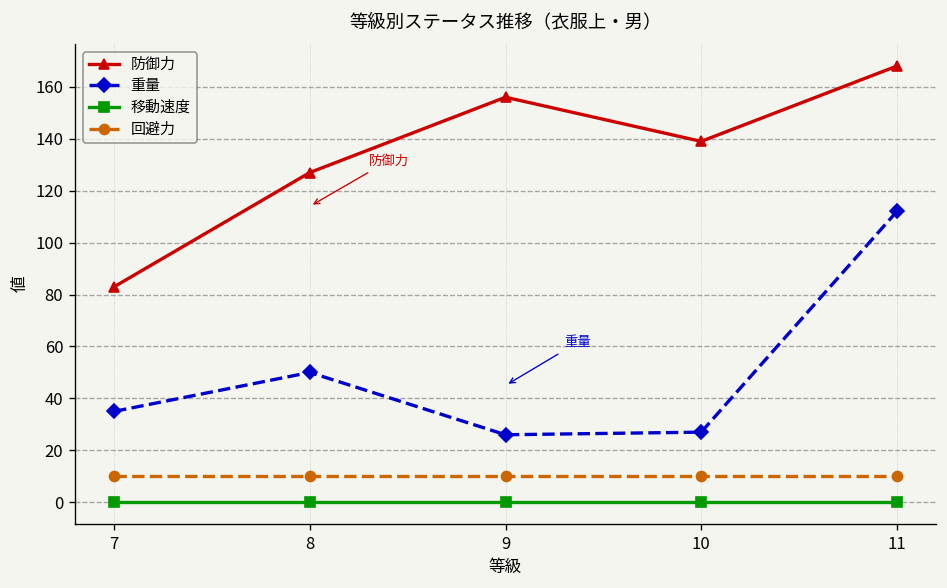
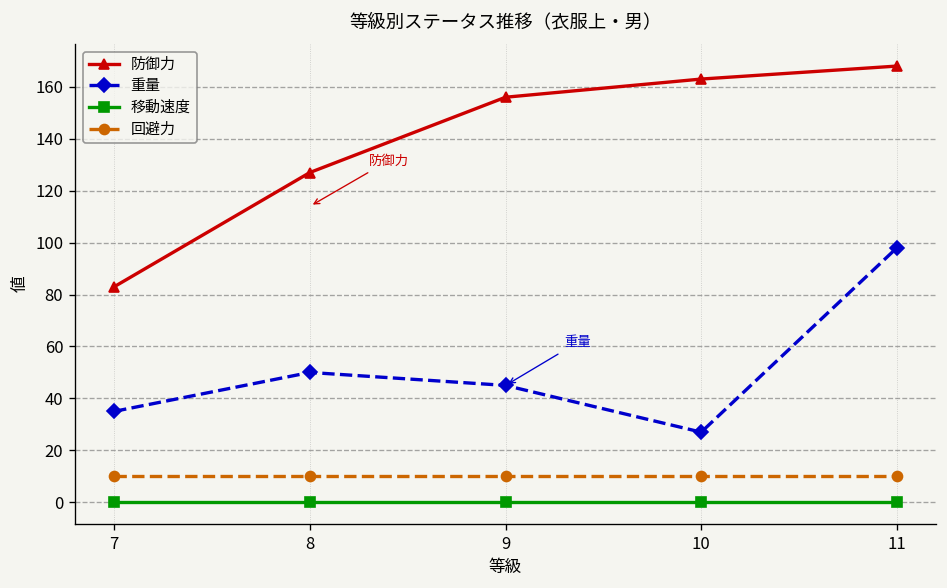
重量, 9: 26 -> 45
防御力, 10: 139 -> 163
重量, 11: 112 -> 98
